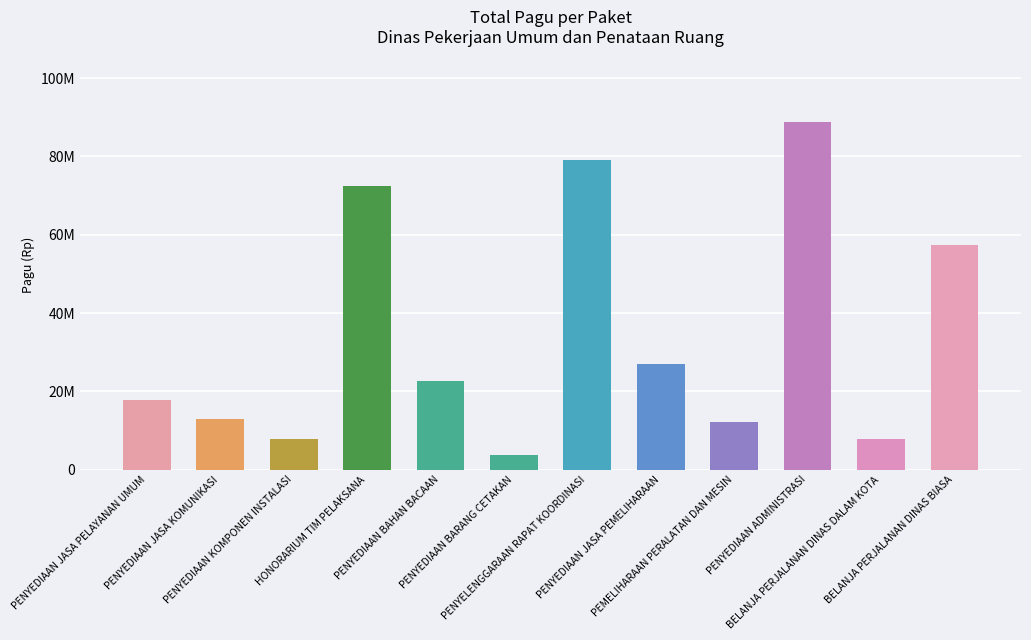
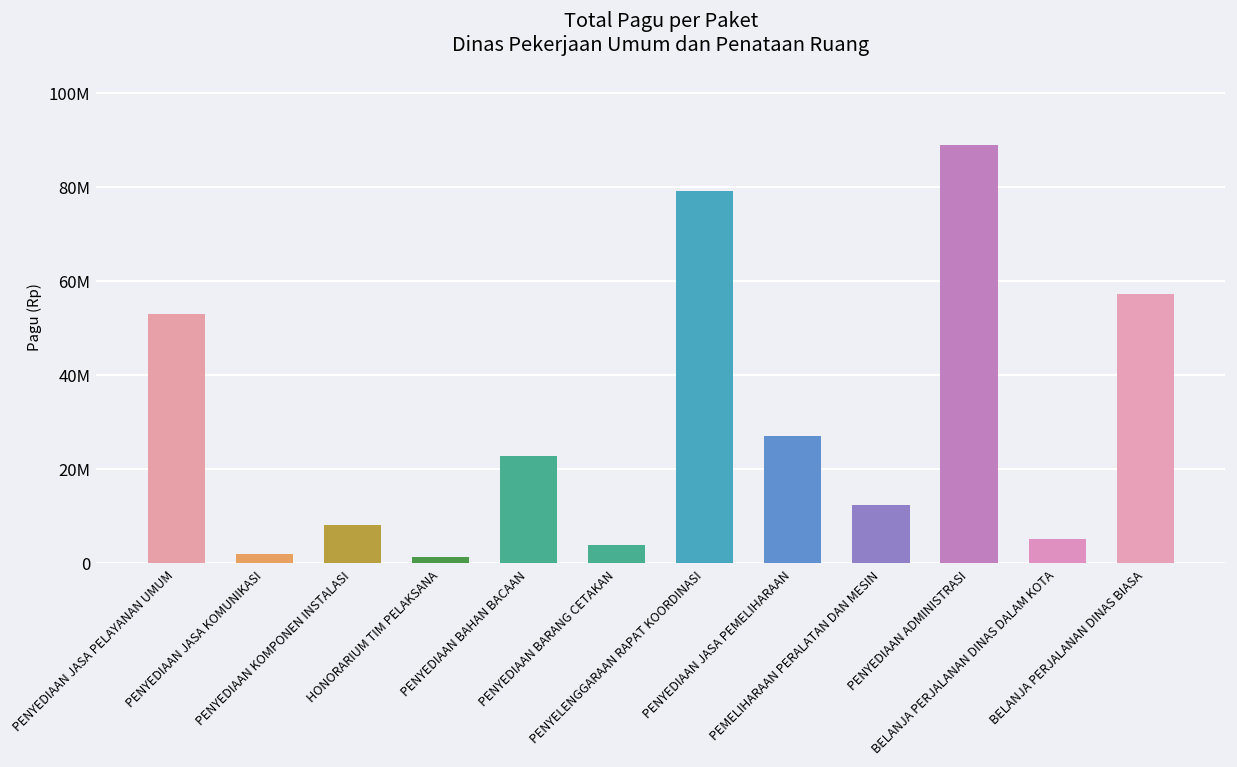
PENYEDIAAN JASA PELAYANAN UMUM: 18000000 -> 53000000
PENYEDIAAN JASA KOMUNIKASI: 13000000 -> 2000000
HONORARIUM TIM PELAKSANA: 73000000 -> 1000000
BELANJA PERJALANAN DINAS DALAM KOTA: 8000000 -> 5000000
